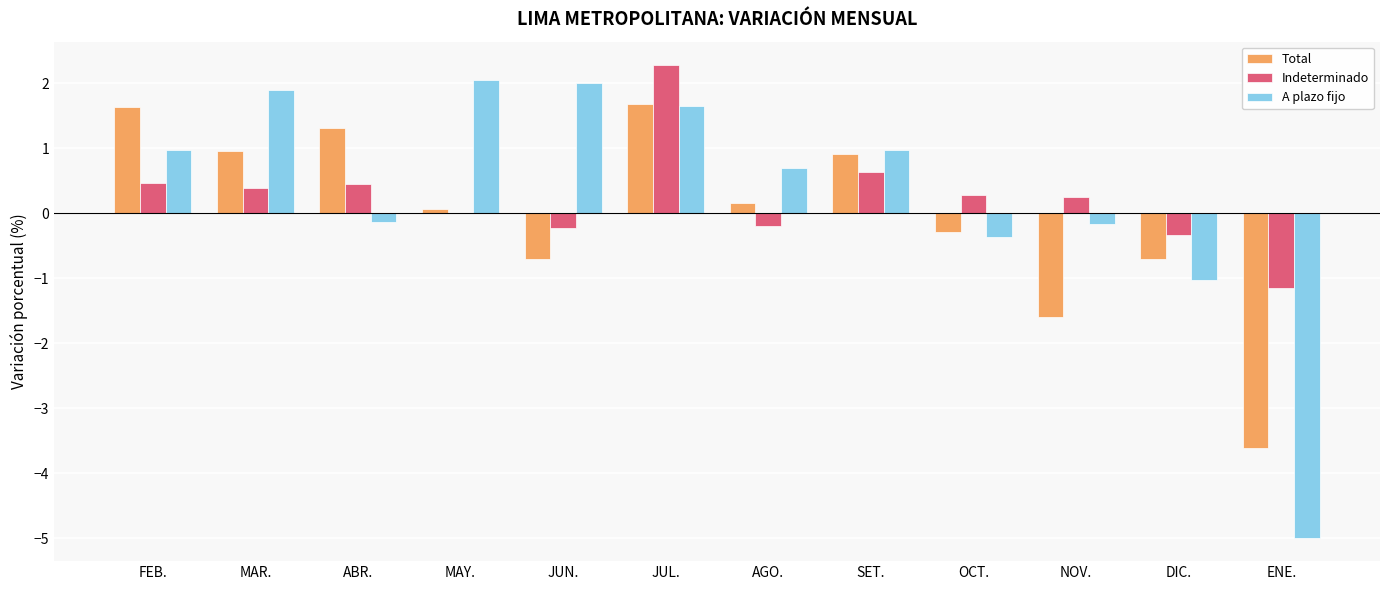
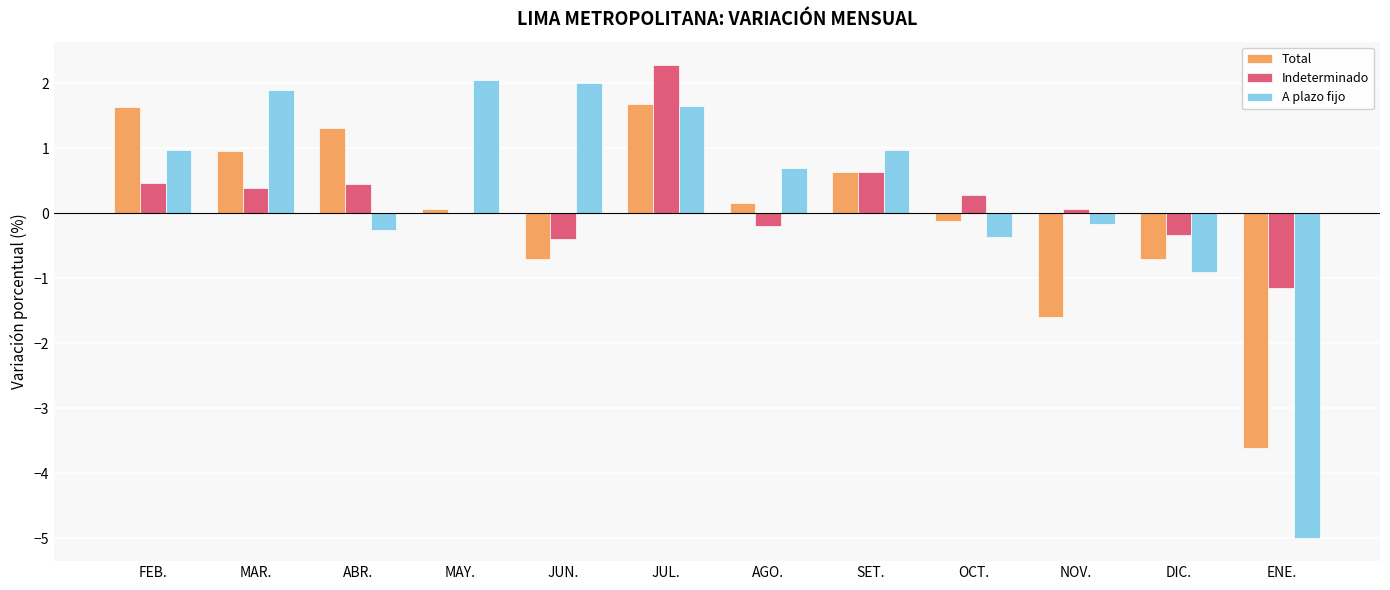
A plazo fijo, ABR.: -0.1 -> -0.3
Indeterminado, JUN.: -0.2 -> -0.4
Total, SET.: 0.9 -> 0.6
Total, OCT.: -0.3 -> -0.1
Indeterminado, NOV.: 0.2 -> 0.1
A plazo fijo, DIC.: -1.0 -> -0.9
